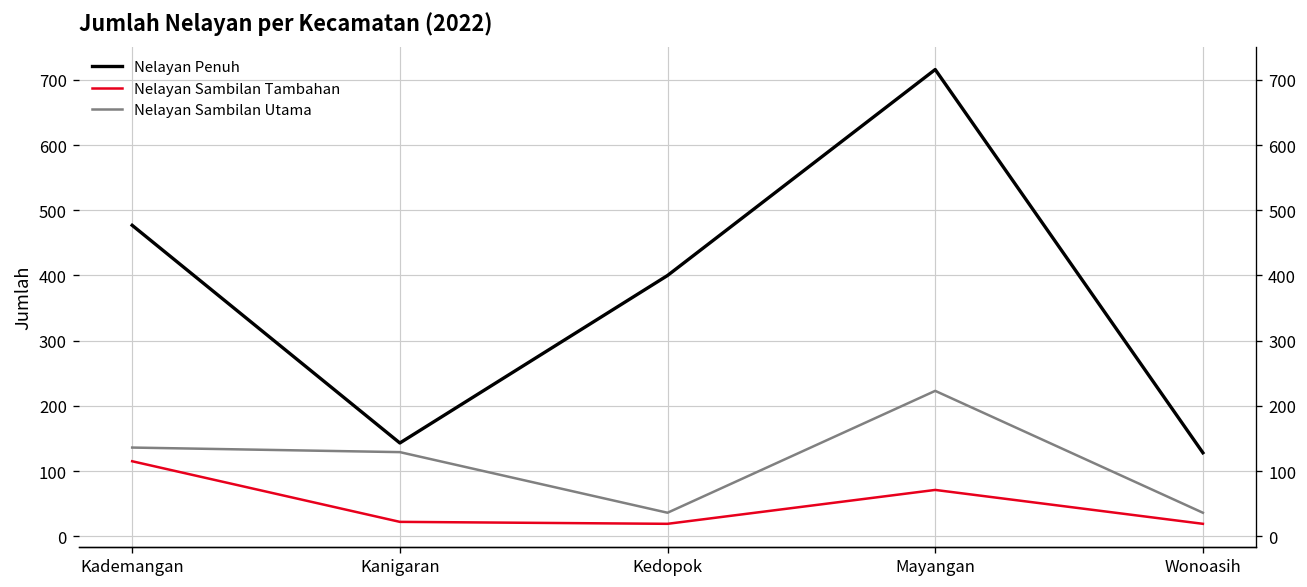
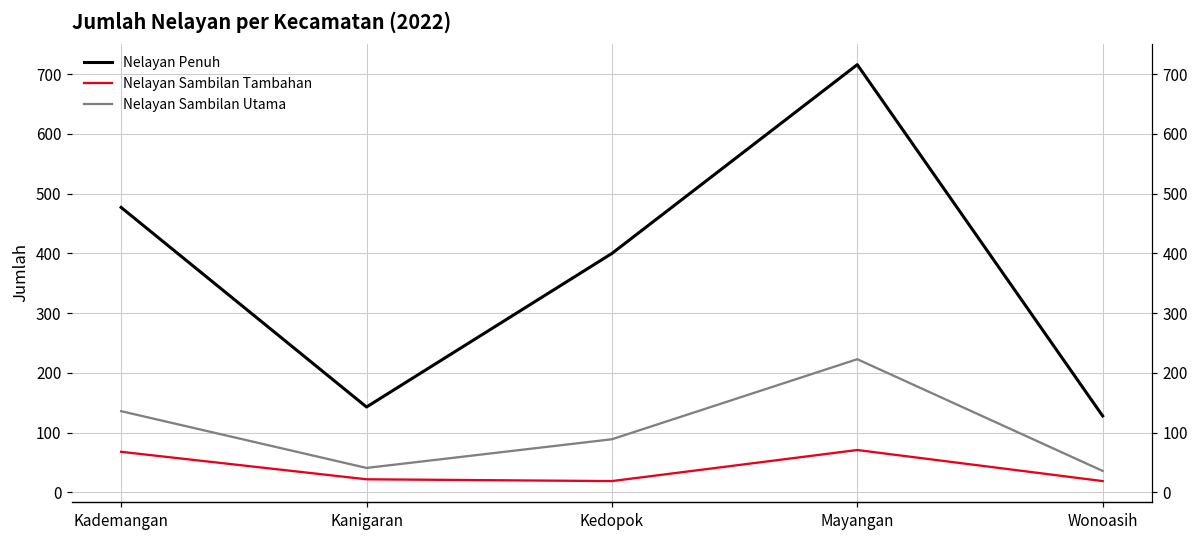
Nelayan Sambilan Tambahan, Kademangan: 120 -> 70
Nelayan Sambilan Utama, Kanigaran: 130 -> 40
Nelayan Sambilan Utama, Kedopok: 40 -> 90
